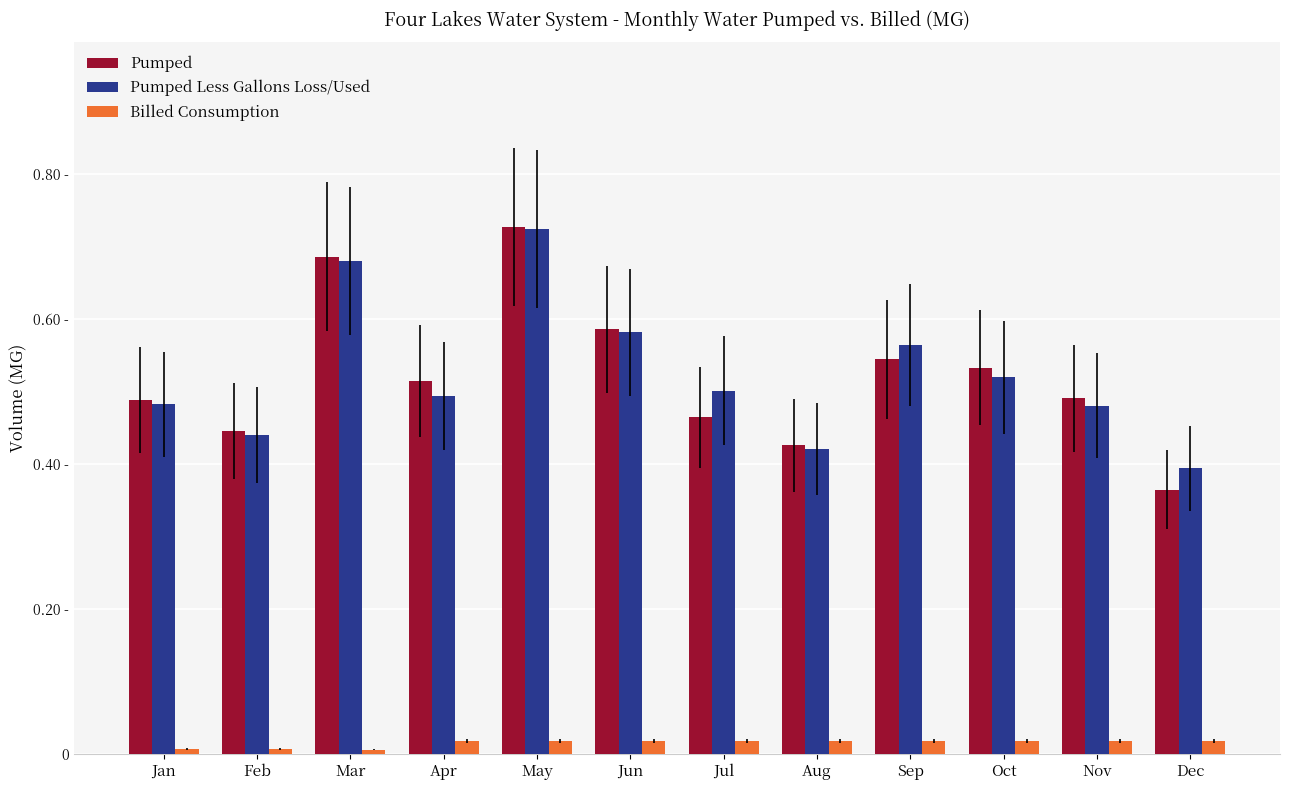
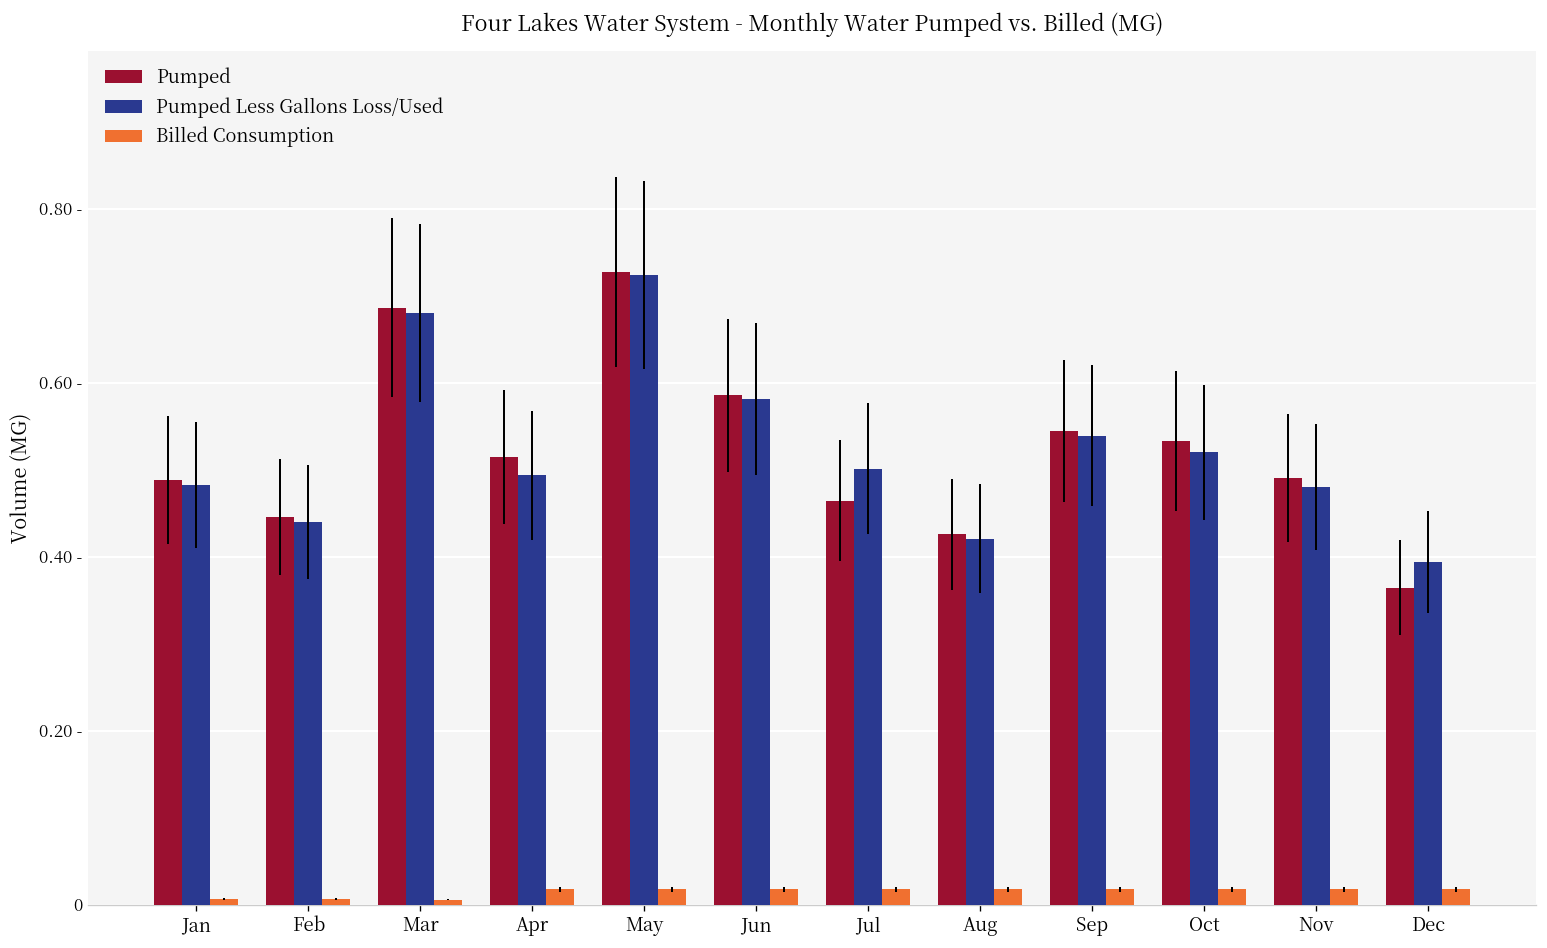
Pumped Less Gallons Loss/Used, Sep: 0.56 - -> 0.54 -
